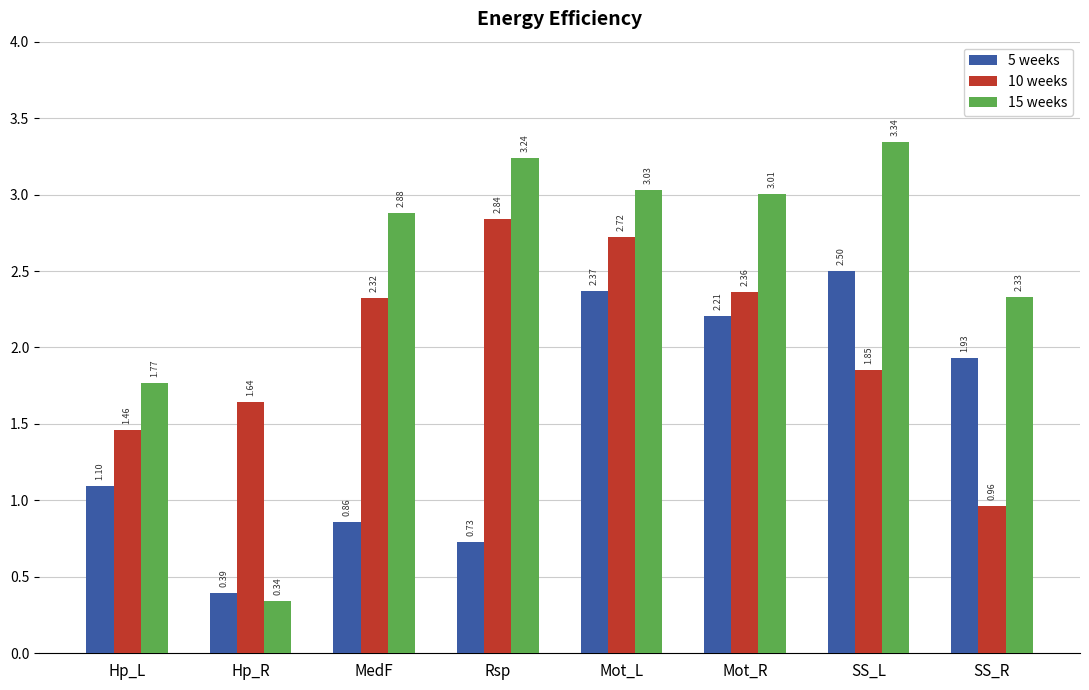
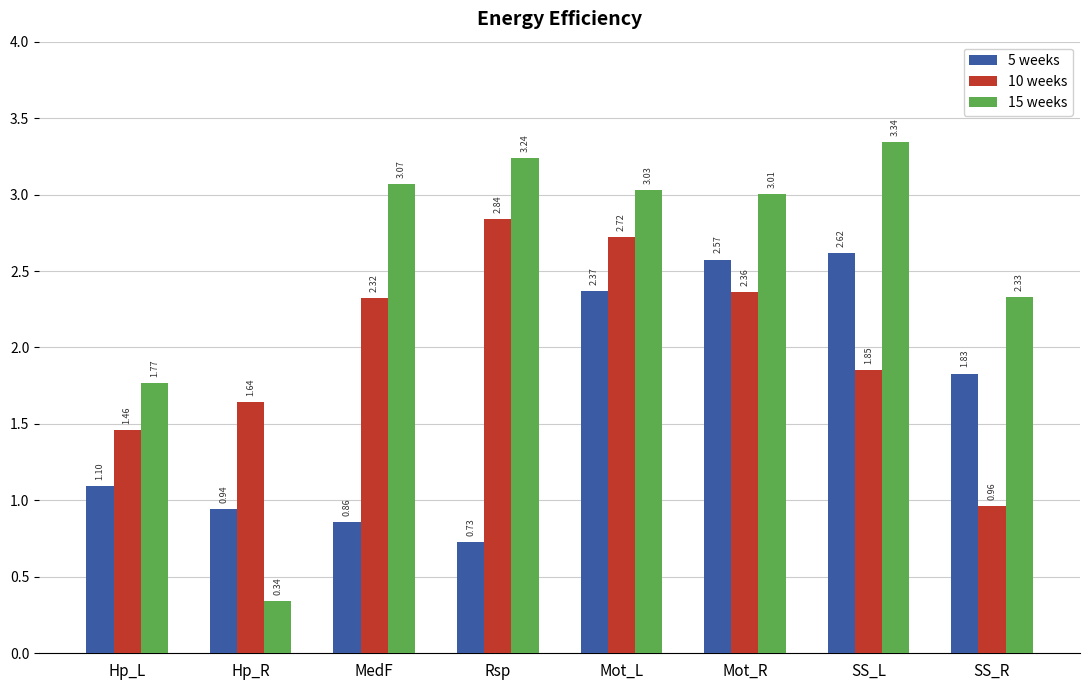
5 weeks, Hp_R: 0.39 -> 0.94
15 weeks, MedF: 2.88 -> 3.07
5 weeks, Mot_R: 2.21 -> 2.57
5 weeks, SS_L: 2.50 -> 2.62
5 weeks, SS_R: 1.93 -> 1.83
